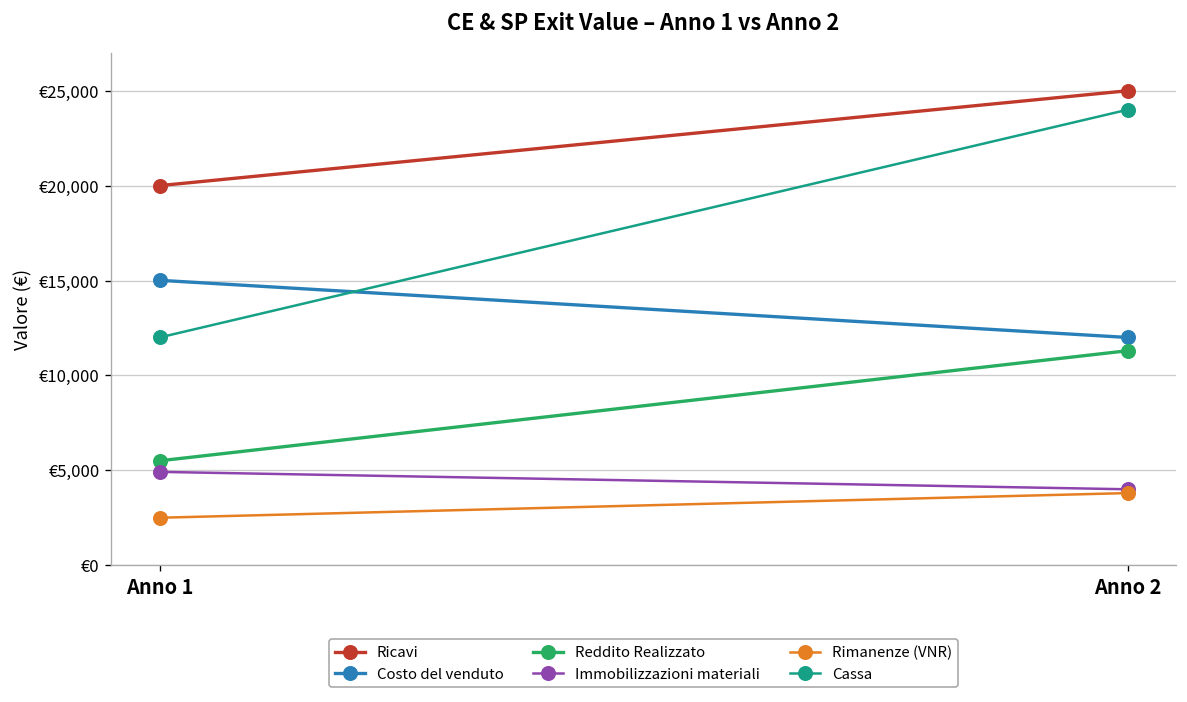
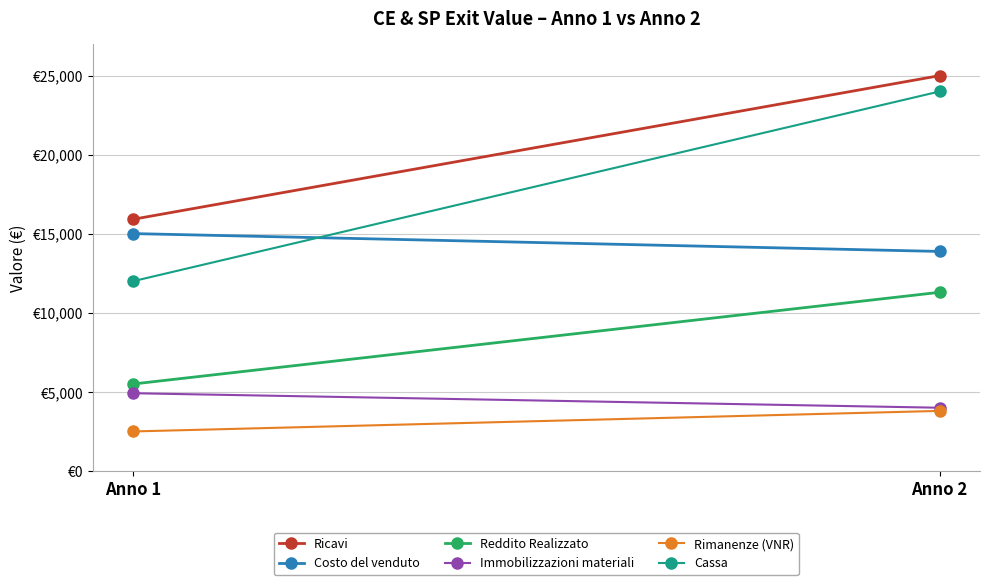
Ricavi, Anno 1: €20,000 -> €15,900
Costo del venduto, Anno 2: €12,000 -> €13,900
